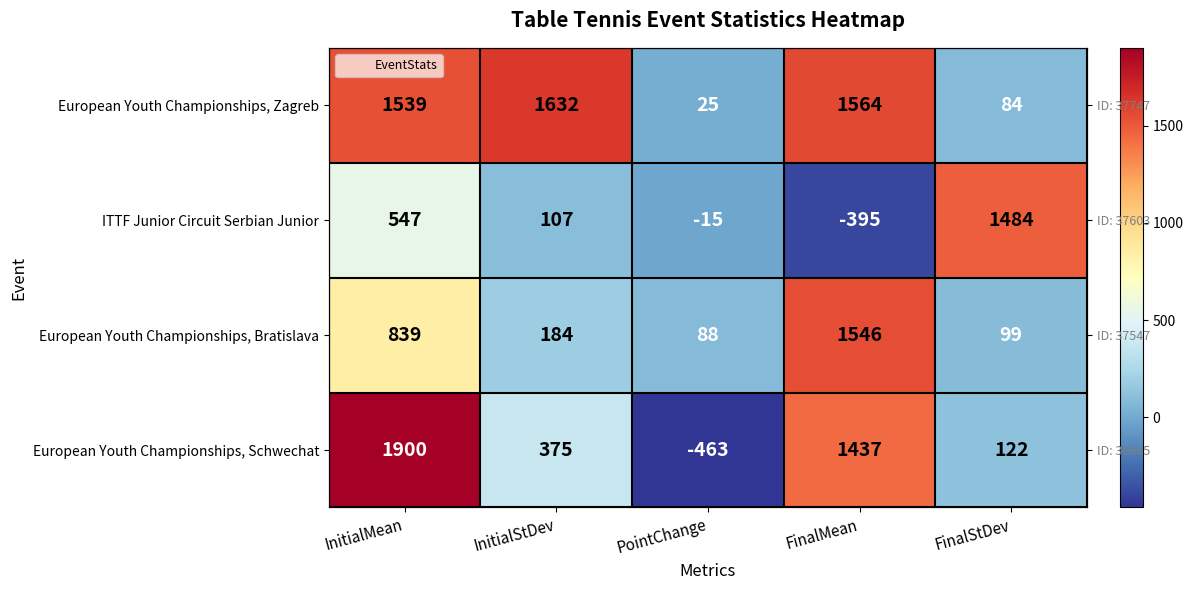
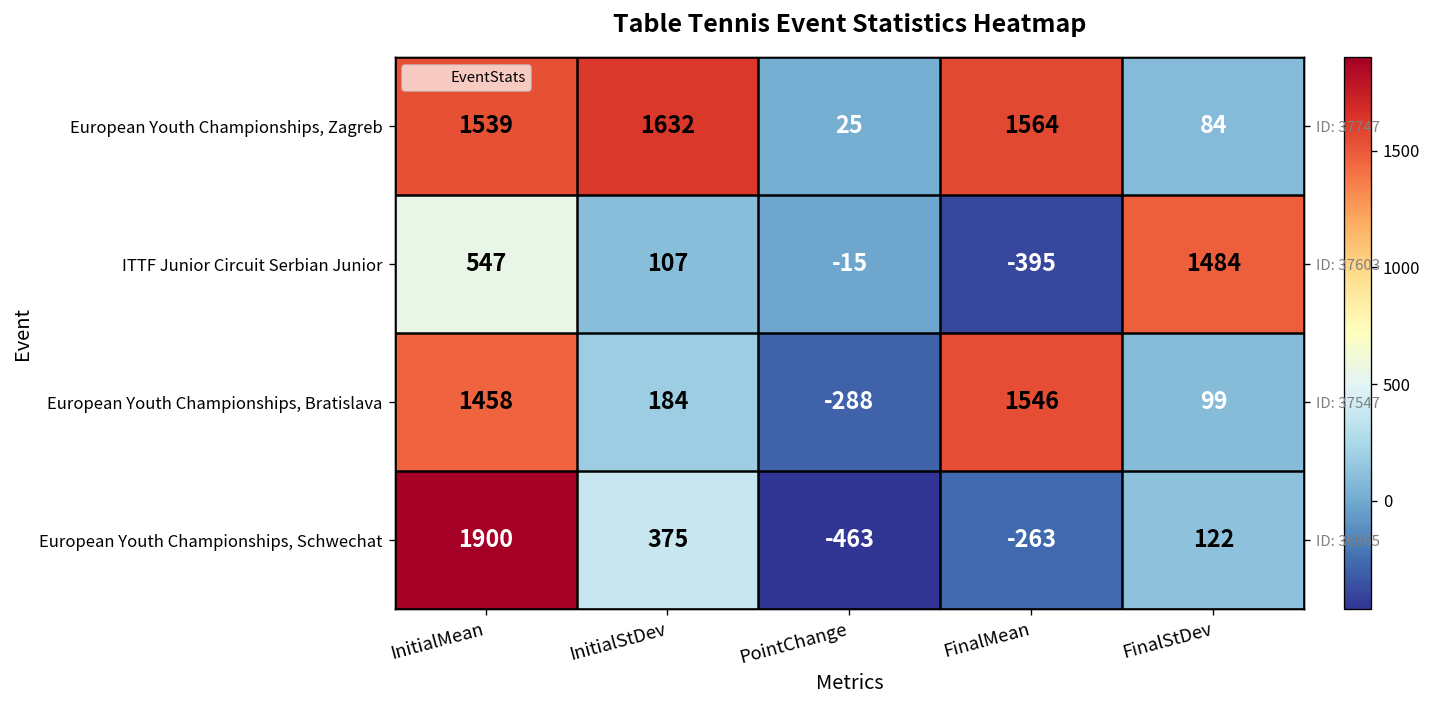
European Youth Championships, Bratislava, InitialMean: 839 -> 1458
European Youth Championships, Bratislava, PointChange: 88 -> -288
European Youth Championships, Schwechat, FinalMean: 1437 -> -263
